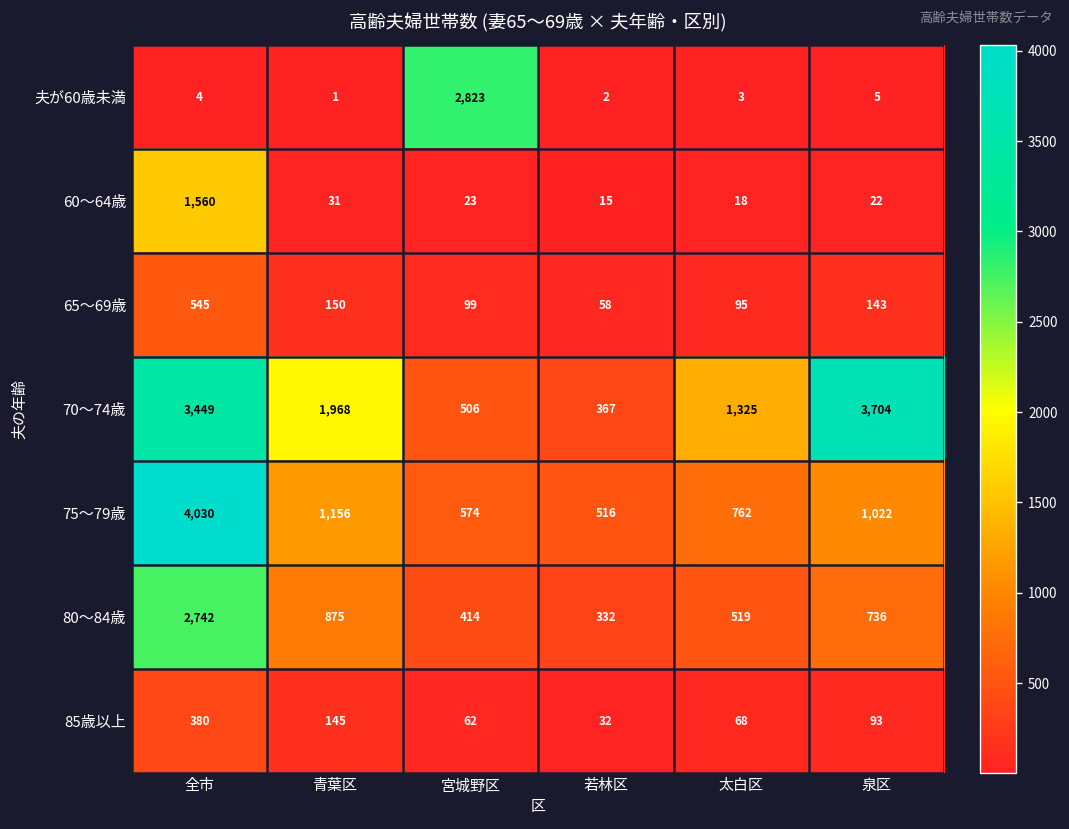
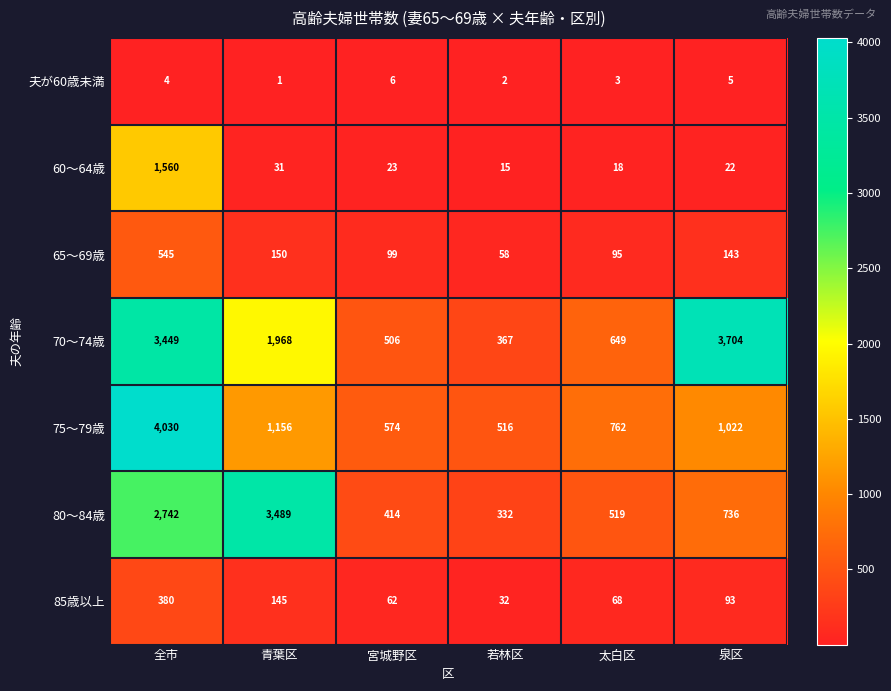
夫が60歳未満, 宮城野区: 2,823 -> 6
70～74歳, 太白区: 1,325 -> 649
80～84歳, 青葉区: 875 -> 3,489
